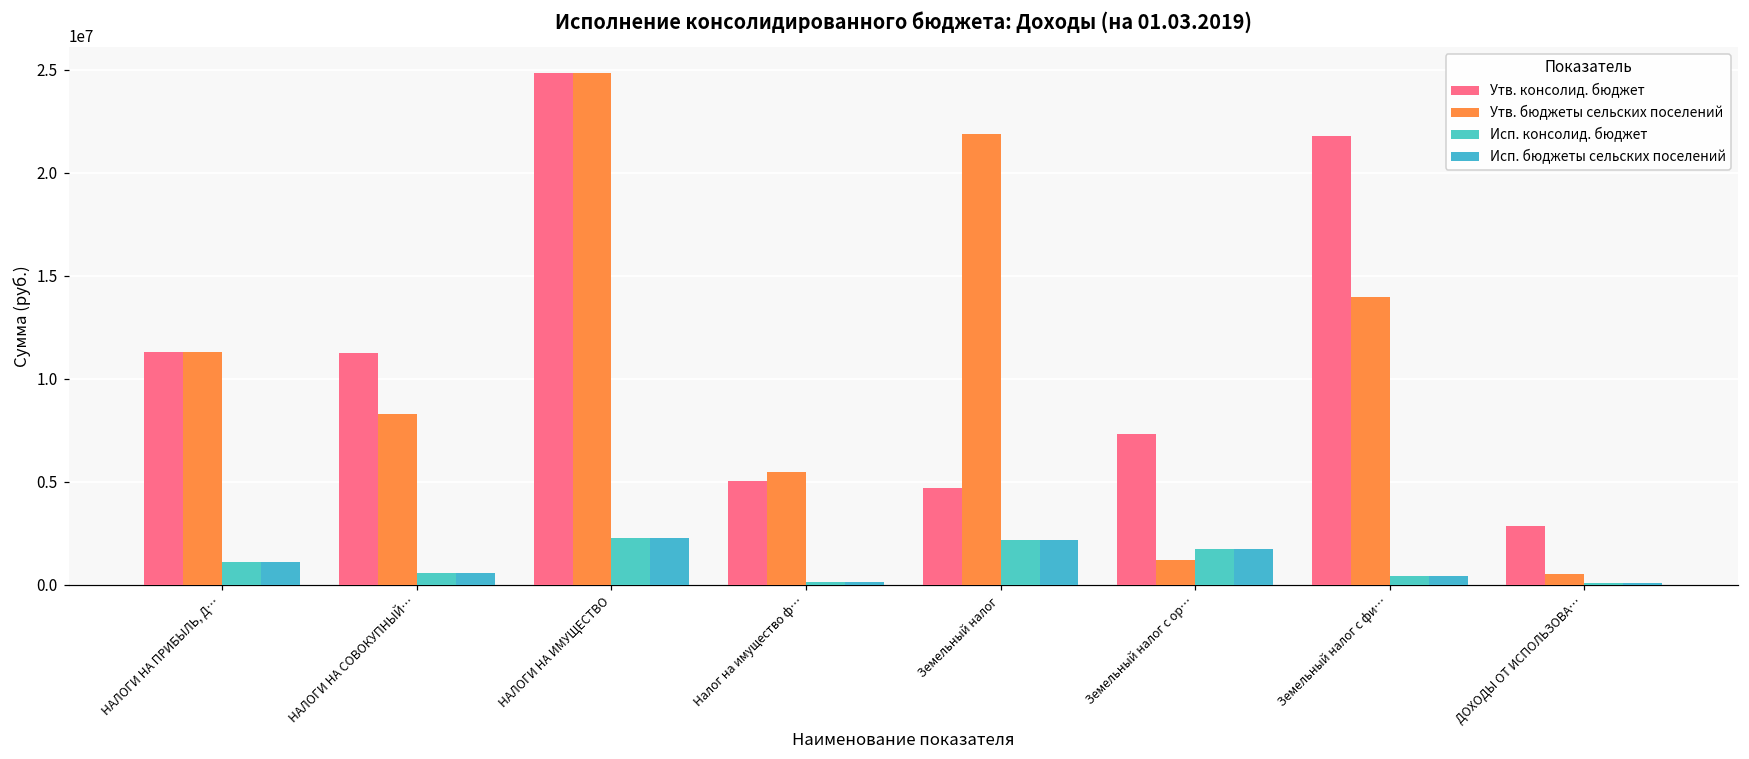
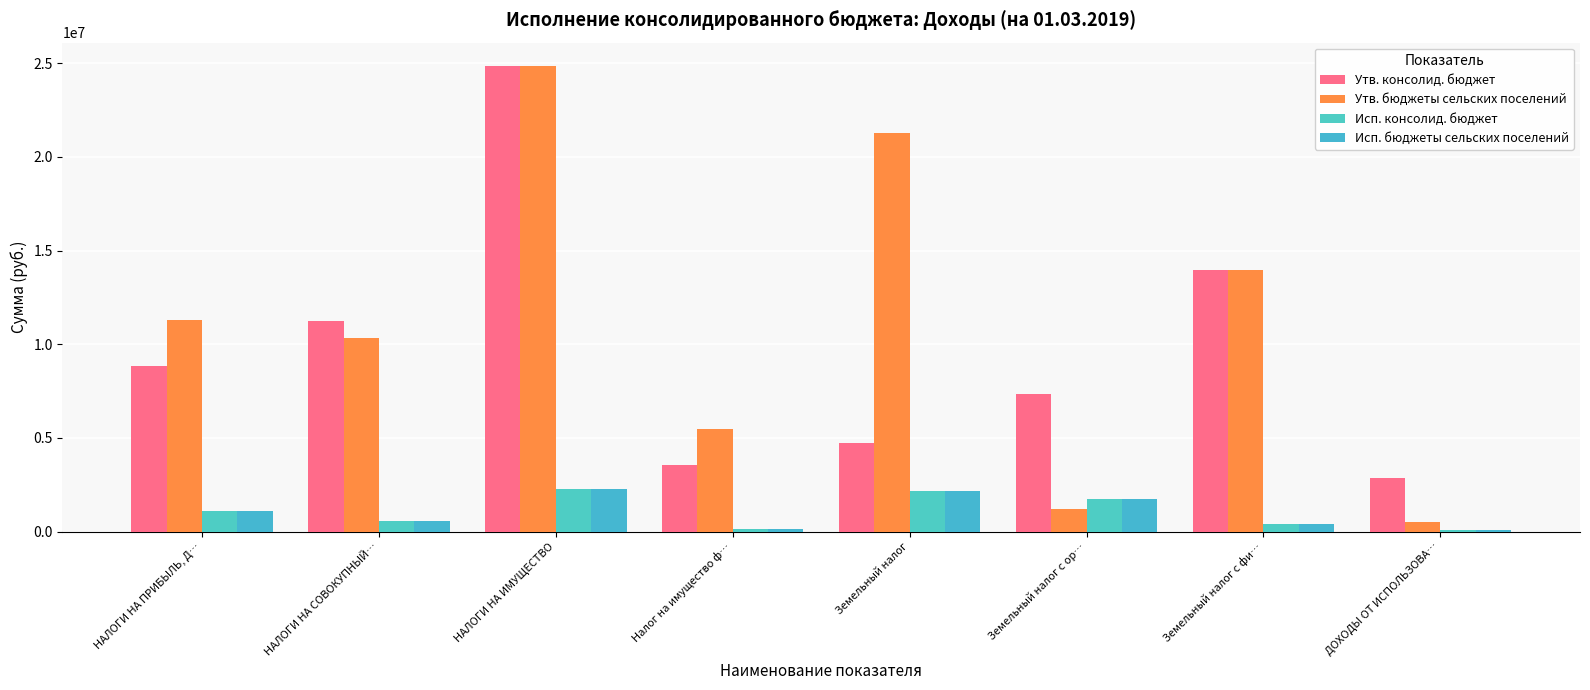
Утв. консолид. бюджет, НАЛОГИ НА ПРИБЫЛЬ, Д…: 11300000 -> 8800000
Утв. бюджеты сельских поселений, НАЛОГИ НА СОВОКУПНЫЙ…: 8300000 -> 10300000
Утв. консолид. бюджет, Налог на имущество ф…: 5100000 -> 3600000
Утв. бюджеты сельских поселений, Земельный налог: 21900000 -> 21300000
Утв. консолид. бюджет, Земельный налог с фи…: 21800000 -> 14000000
